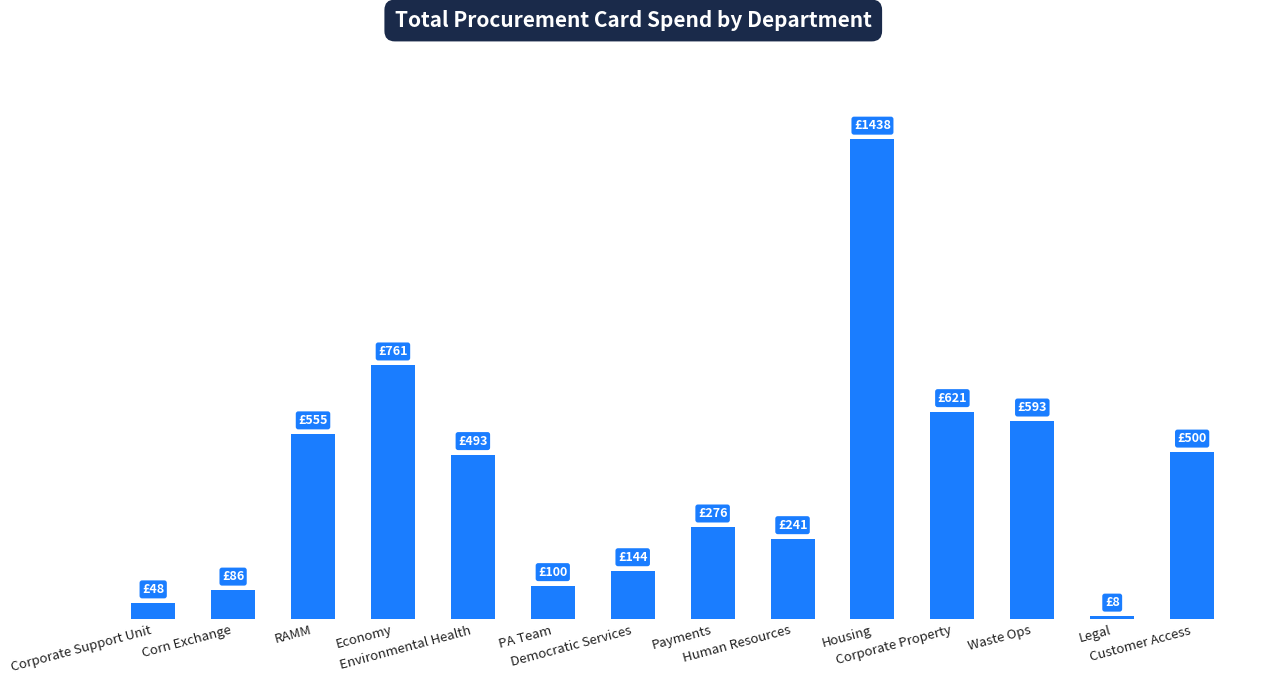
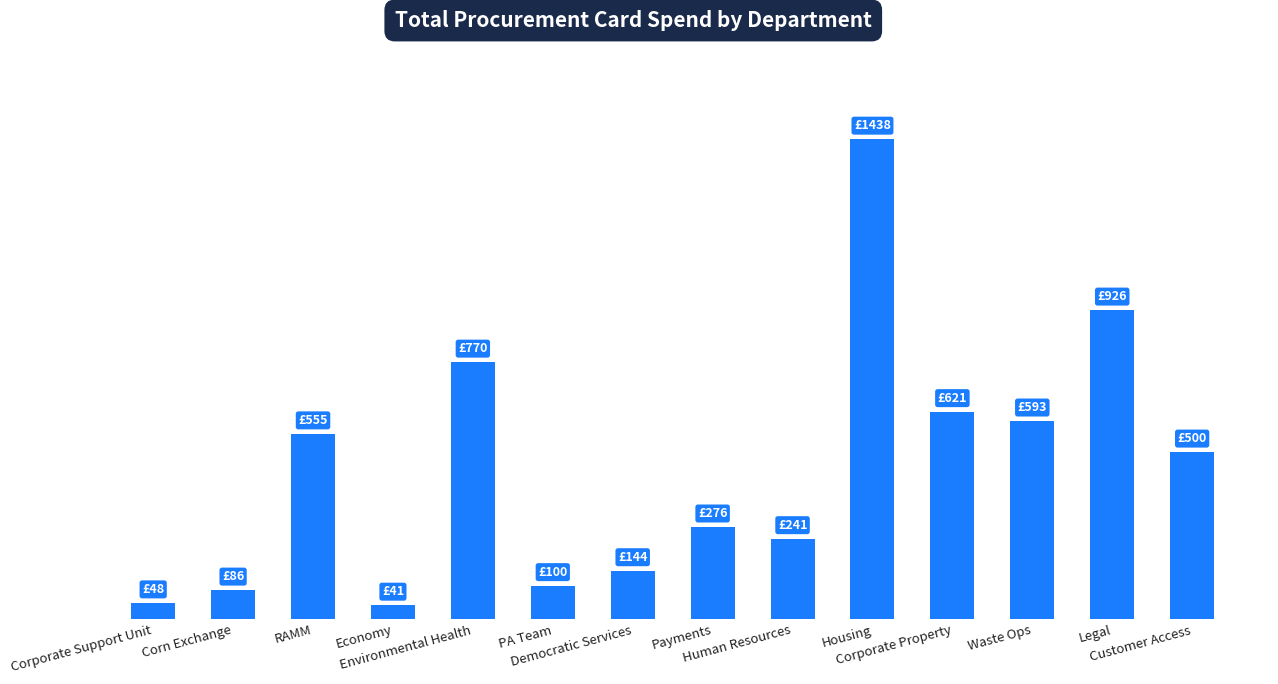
Economy: £761 -> £41
Environmental Health: £493 -> £770
Legal: £8 -> £926
